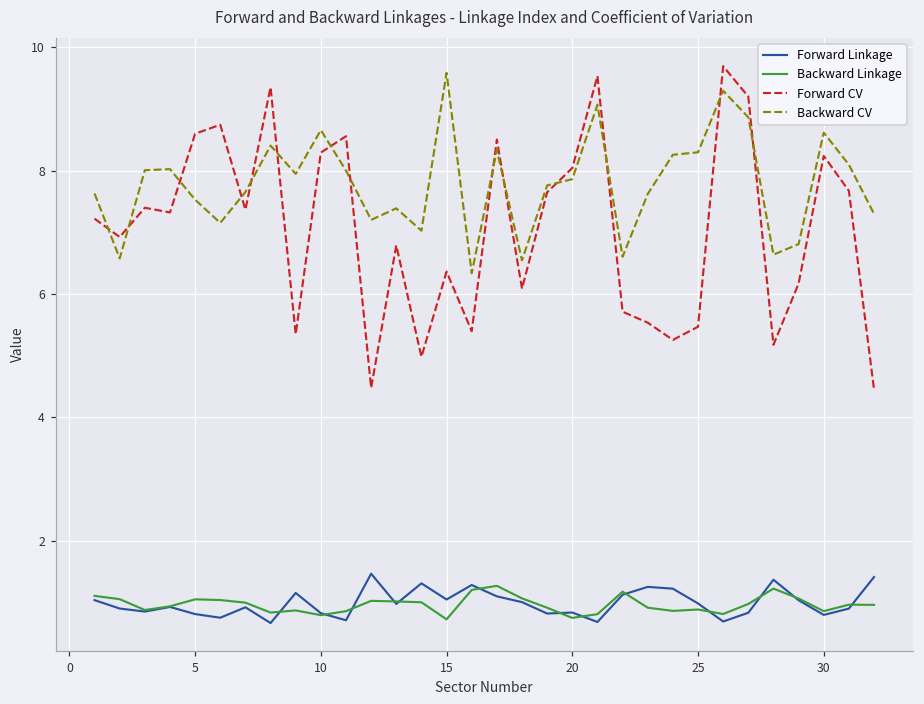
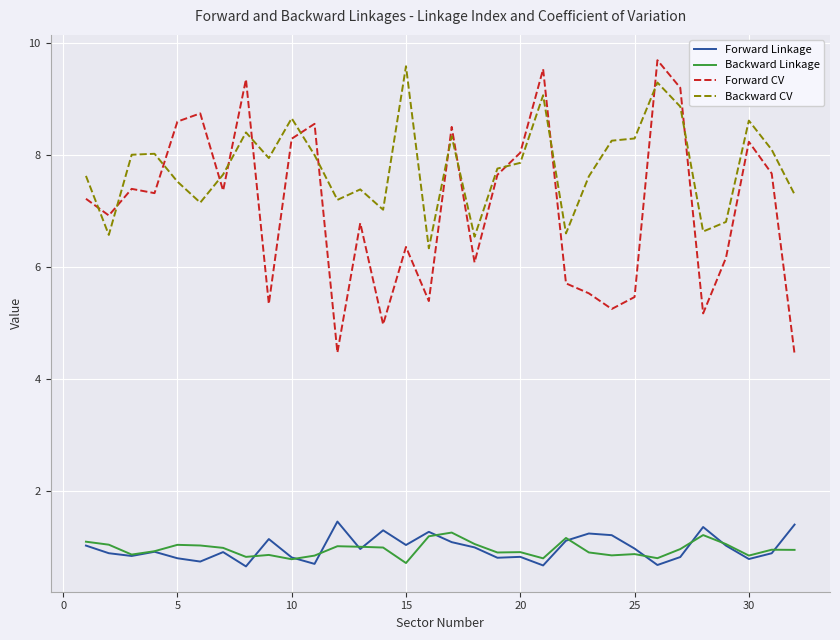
Backward Linkage, 20: 0.7 -> 0.9
